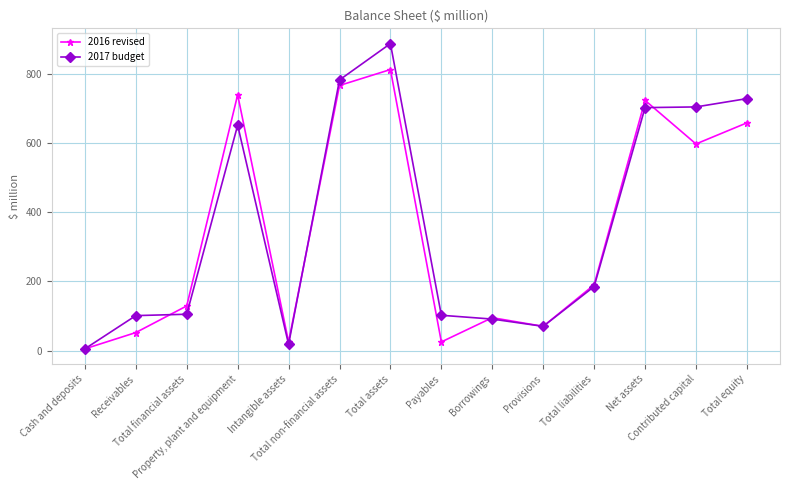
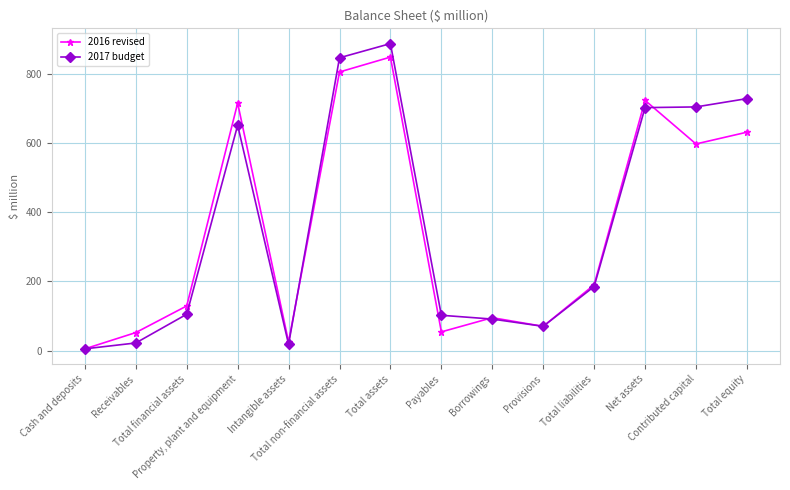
2017 budget, Receivables: 100 -> 20
2016 revised, Property, plant and equipment: 740 -> 720
2016 revised, Total non-financial assets: 770 -> 810
2017 budget, Total non-financial assets: 780 -> 850
2016 revised, Total assets: 810 -> 850
2016 revised, Payables: 30 -> 50
2016 revised, Total equity: 660 -> 630
